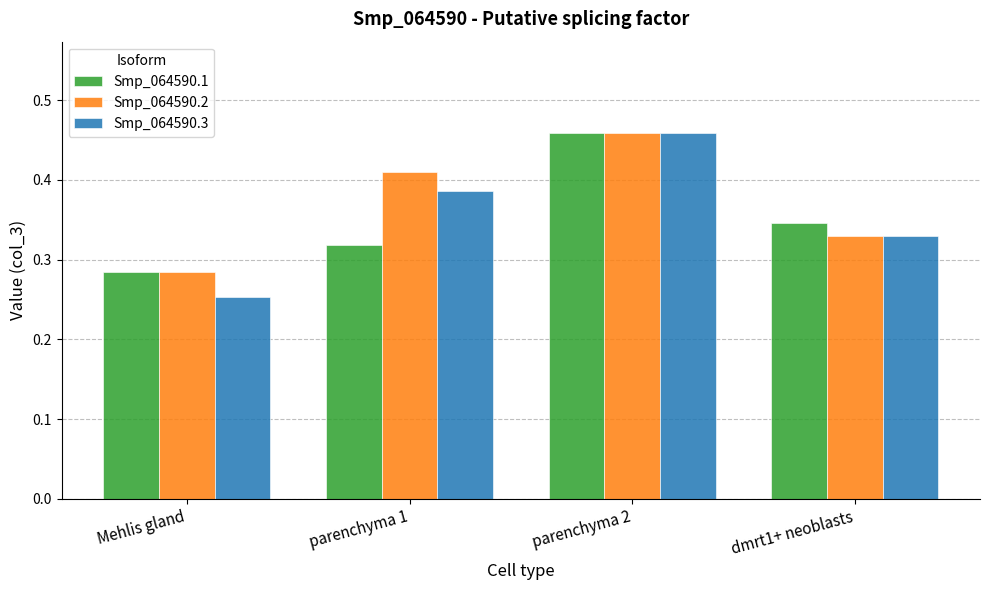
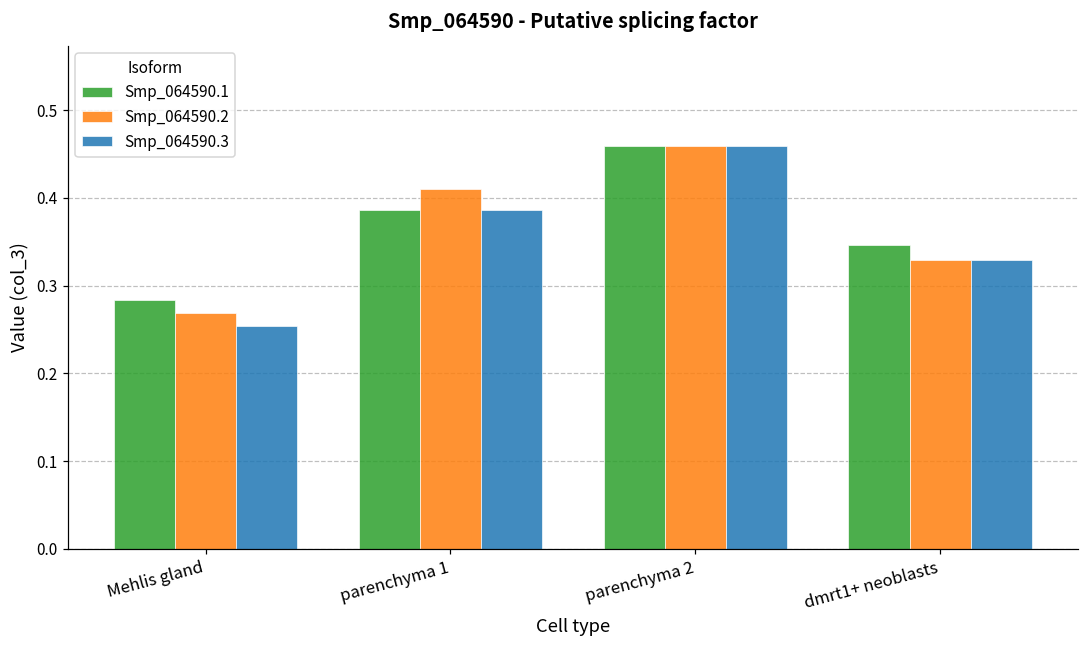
Smp_064590.2, Mehlis gland: 0.28 -> 0.27
Smp_064590.1, parenchyma 1: 0.32 -> 0.39
